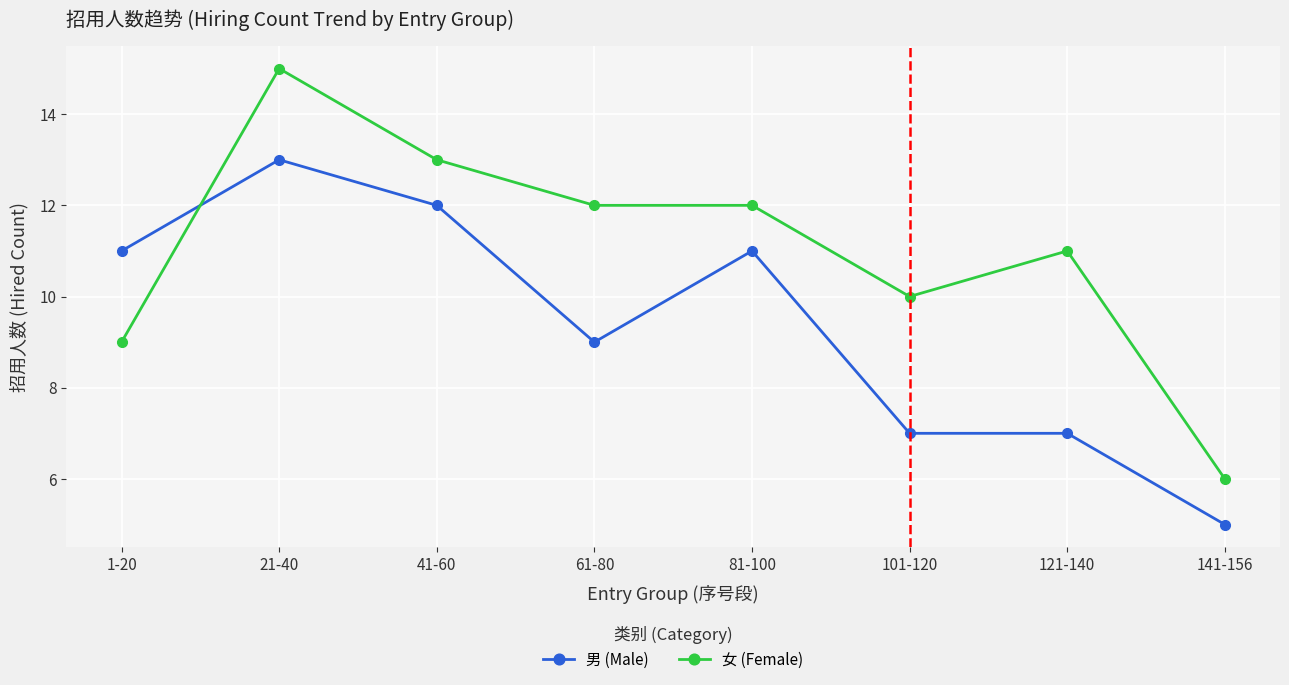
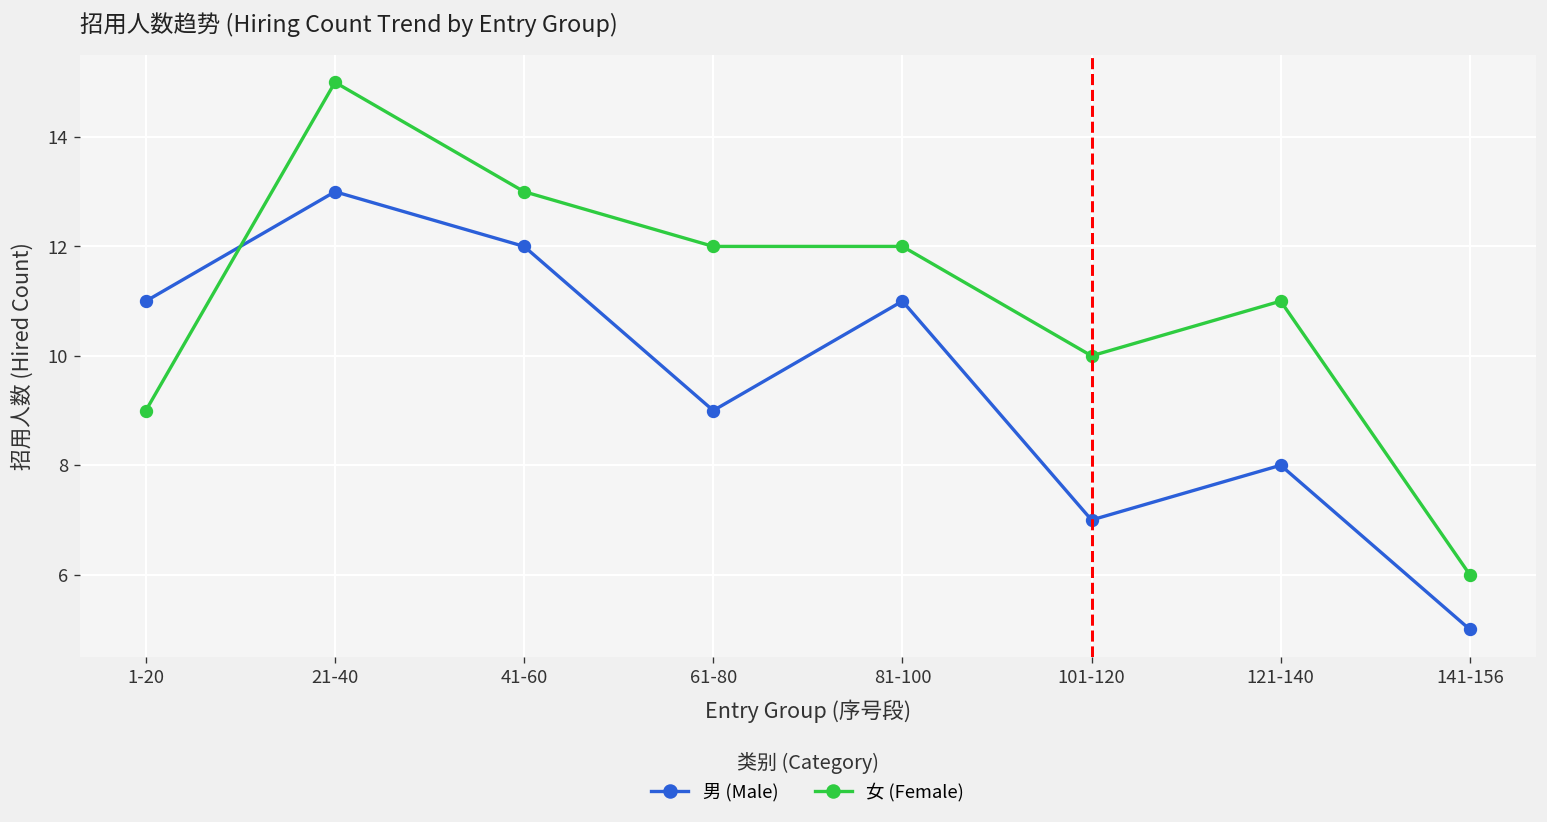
男 (Male), 121-140: 7 -> 8
